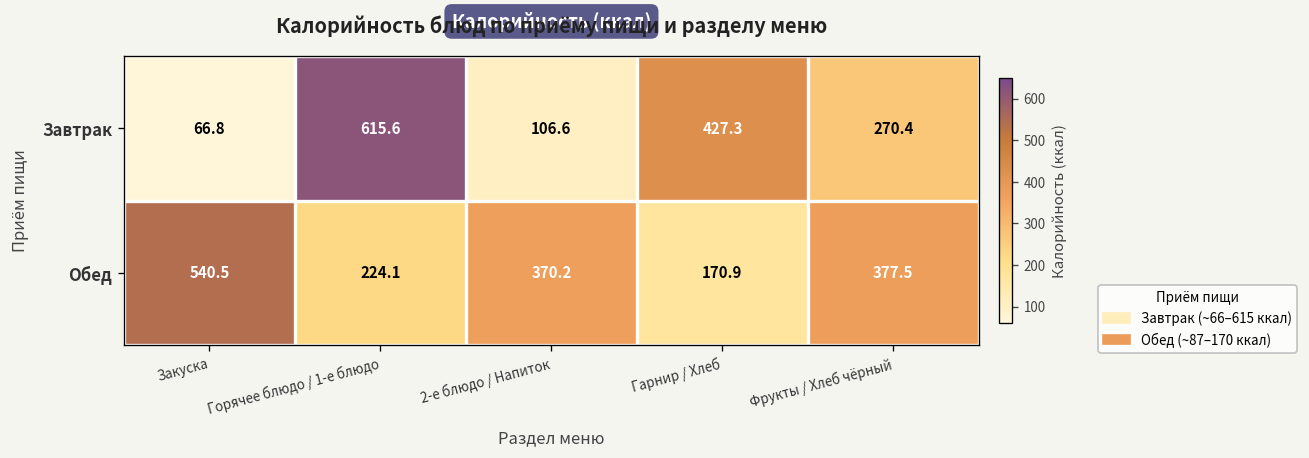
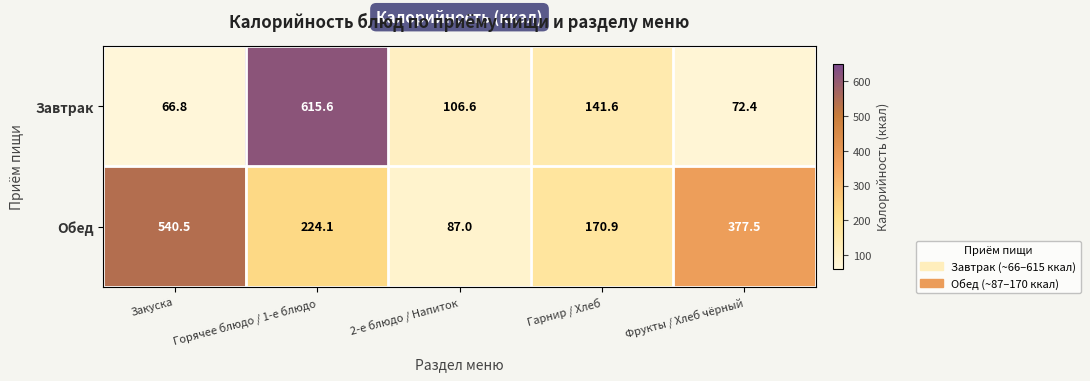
Завтрак, Гарнир / Хлеб: 427.3 -> 141.6
Завтрак, Фрукты / Хлеб чёрный: 270.4 -> 72.4
Обед, 2-е блюдо / Напиток: 370.2 -> 87.0
